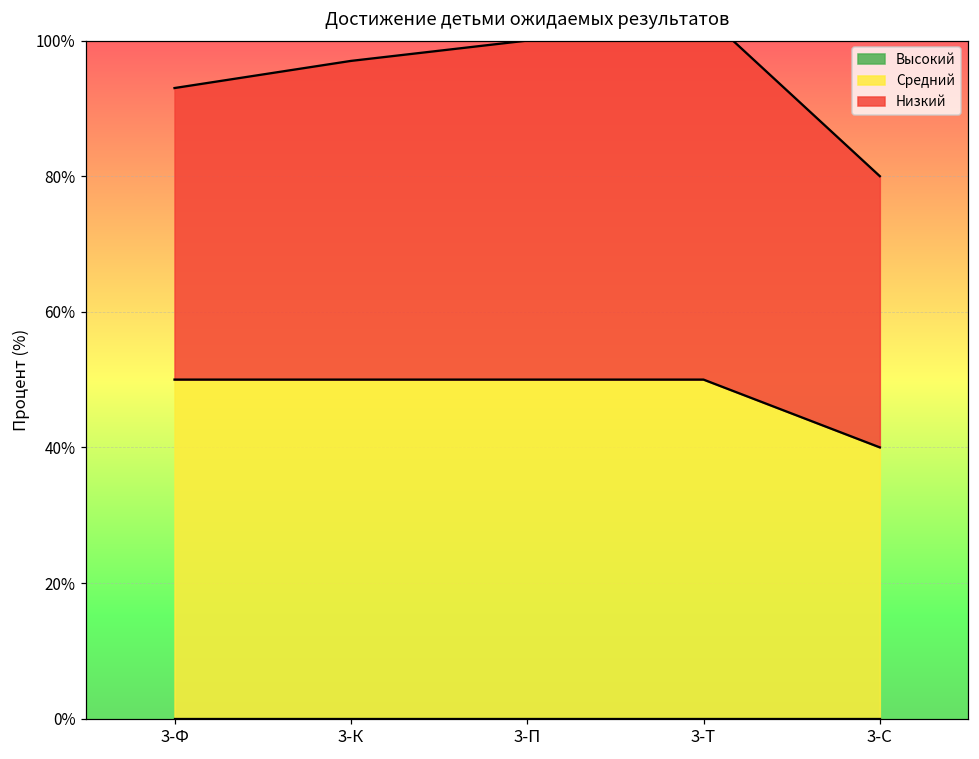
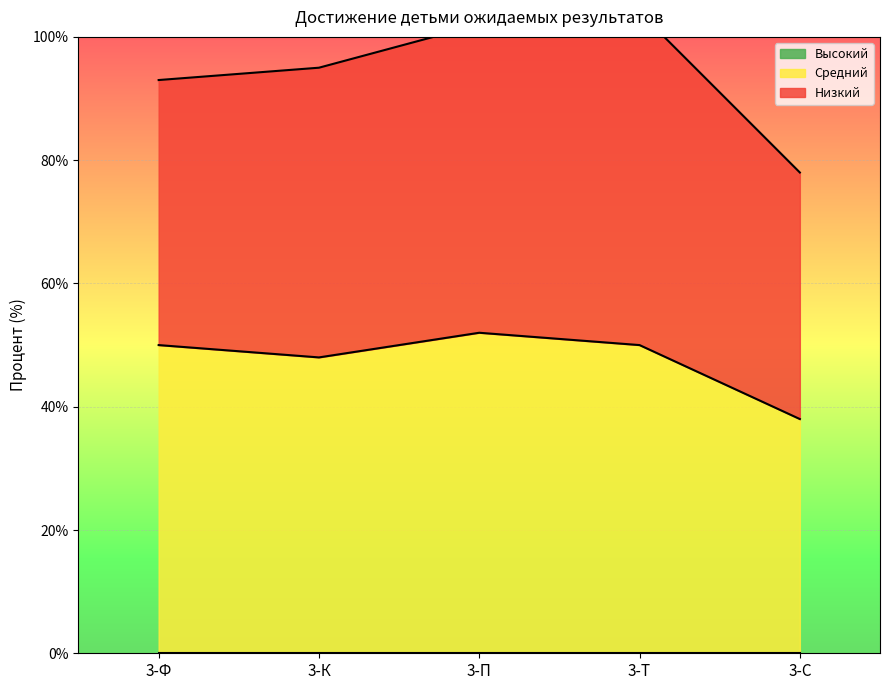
Средний, 3-К: 50% -> 48%
Средний, 3-П: 50% -> 52%
Средний, 3-С: 40% -> 38%
